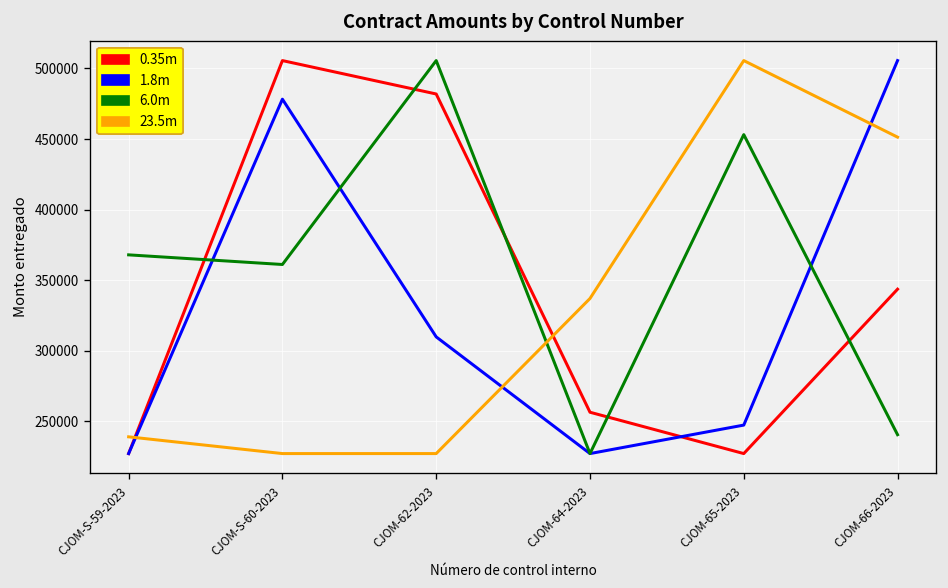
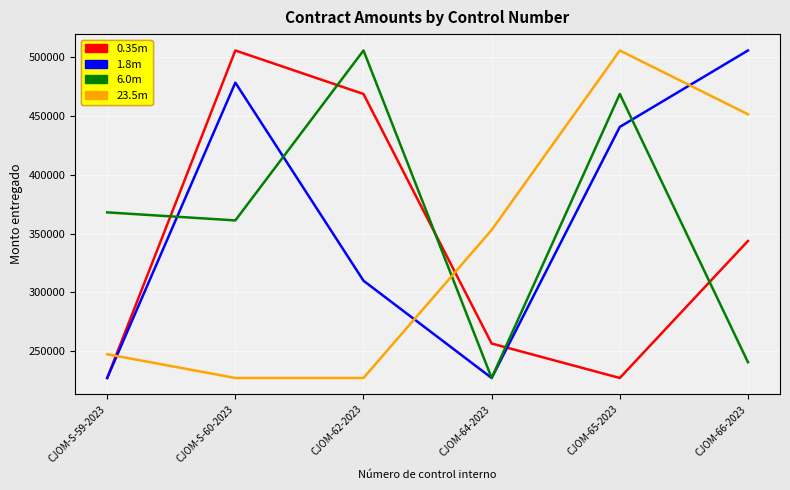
23.5m, CJOM-S-59-2023: 239000 -> 247000
0.35m, CJOM-62-2023: 482000 -> 469000
23.5m, CJOM-64-2023: 337000 -> 353000
1.8m, CJOM-65-2023: 247000 -> 441000
6.0m, CJOM-65-2023: 453000 -> 469000
